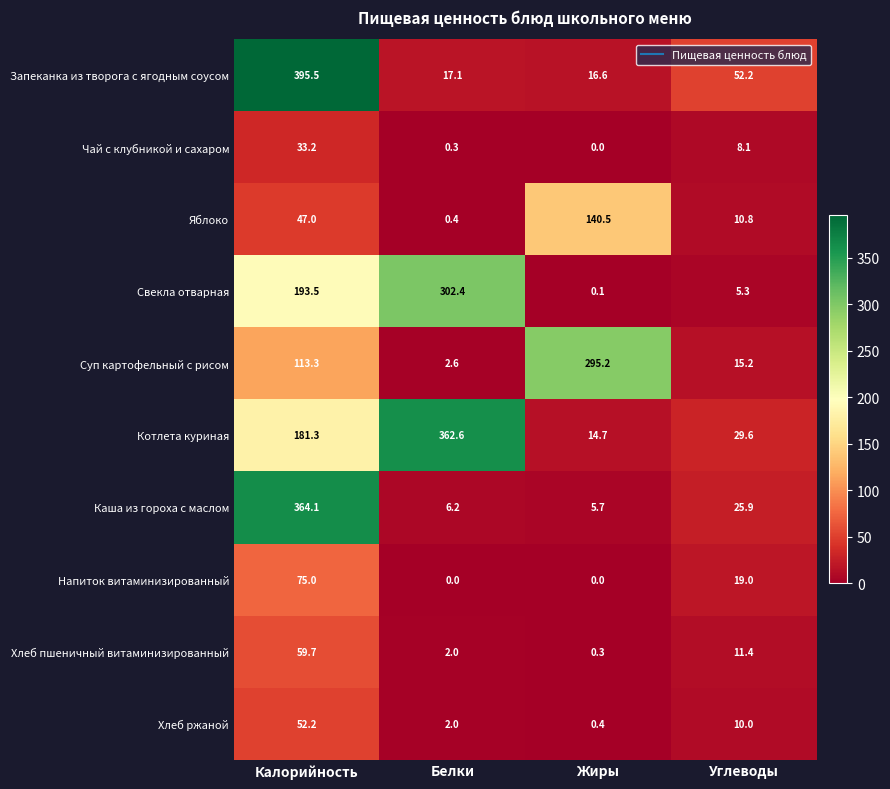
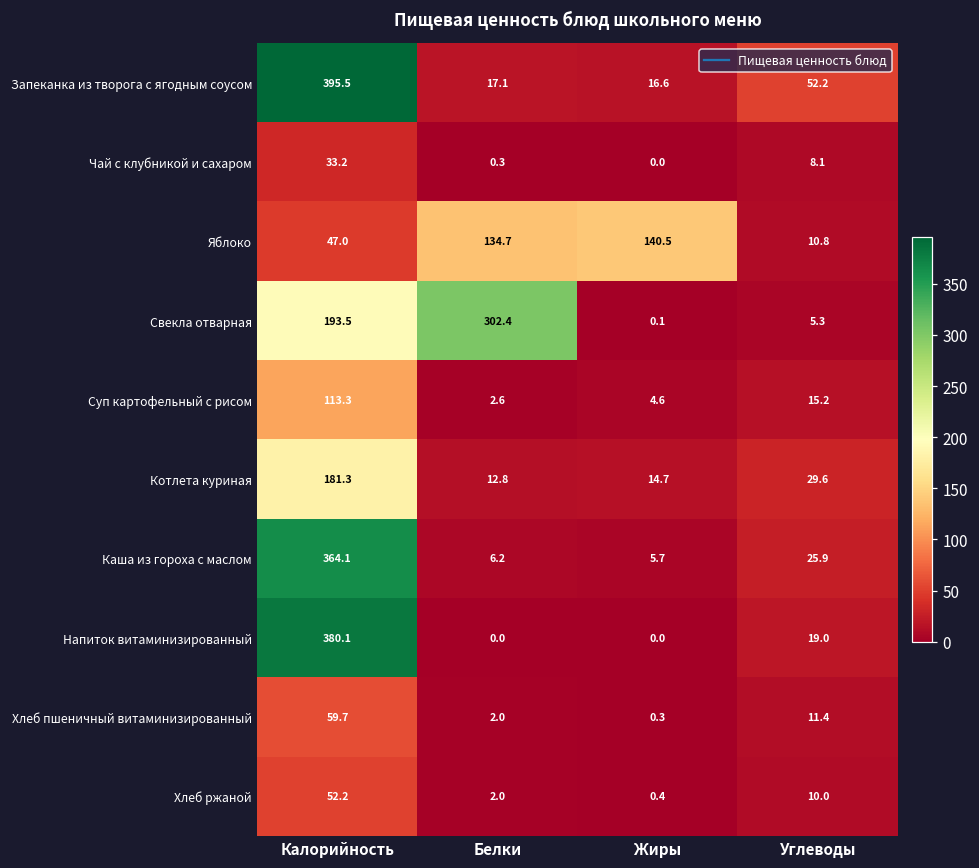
Яблоко, Белки: 0.4 -> 134.7
Суп картофельный с рисом, Жиры: 295.2 -> 4.6
Котлета куриная, Белки: 362.6 -> 12.8
Напиток витаминизированный, Калорийность: 75.0 -> 380.1
